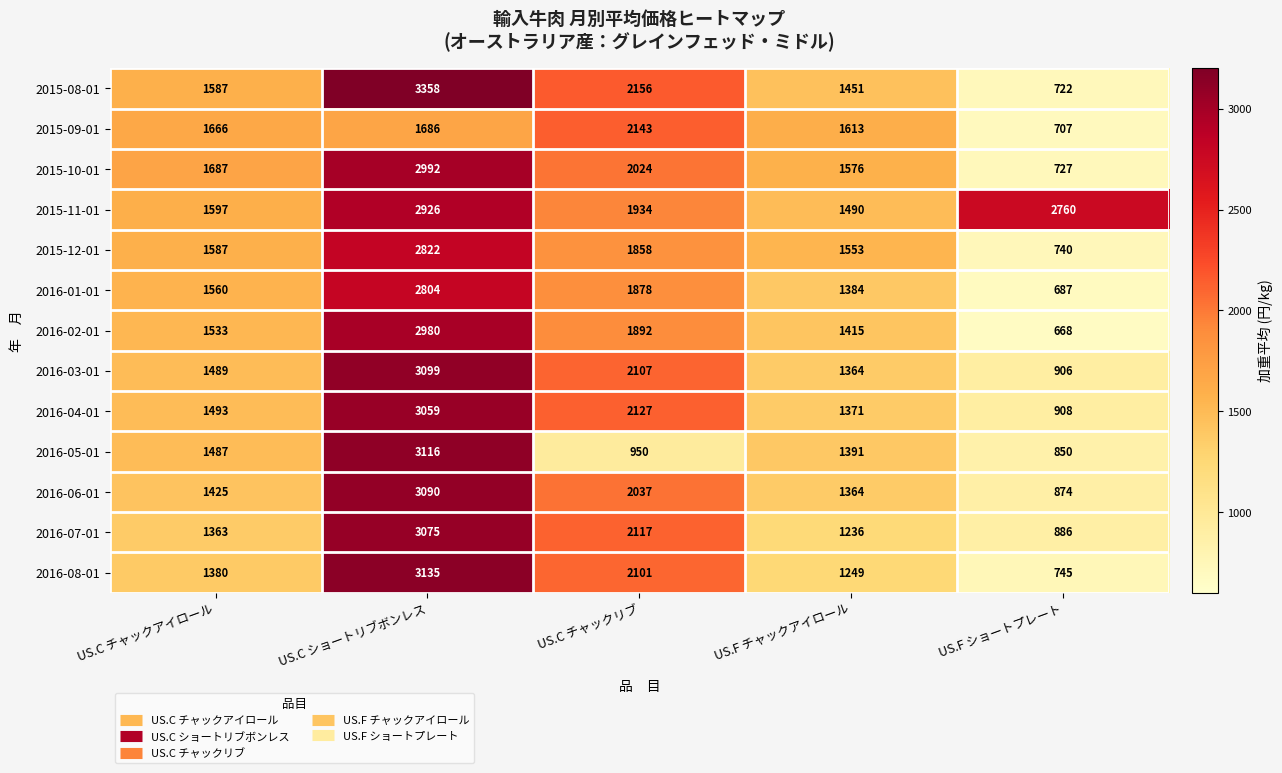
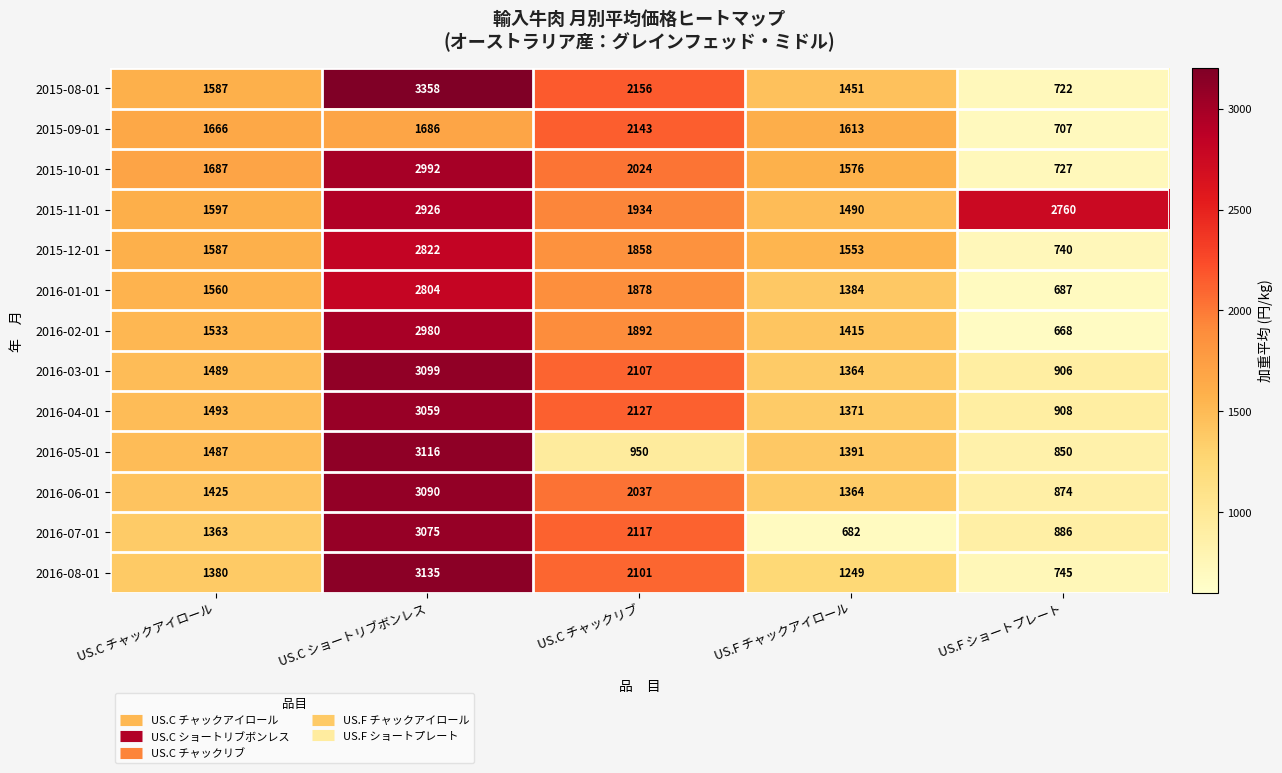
2016-07-01, US.F チャックアイロール: 1236 -> 682
